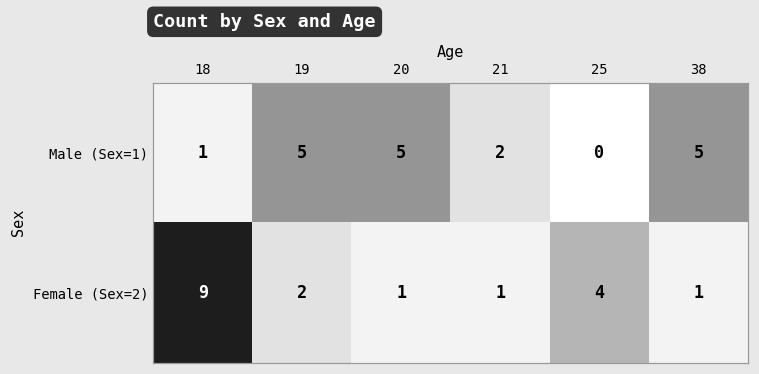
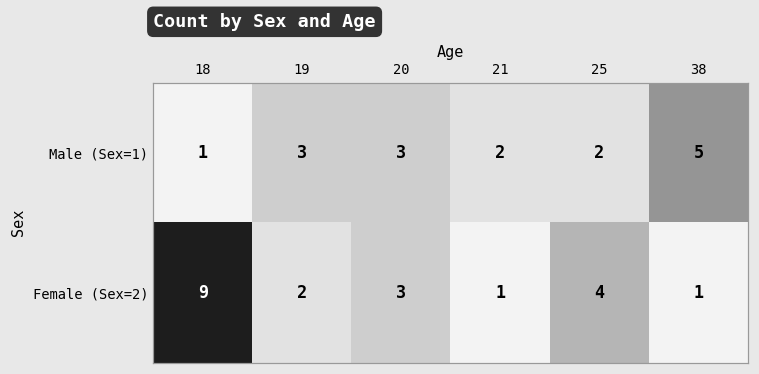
Male (Sex=1), 19: 5 -> 3
Male (Sex=1), 20: 5 -> 3
Male (Sex=1), 25: 0 -> 2
Female (Sex=2), 20: 1 -> 3
